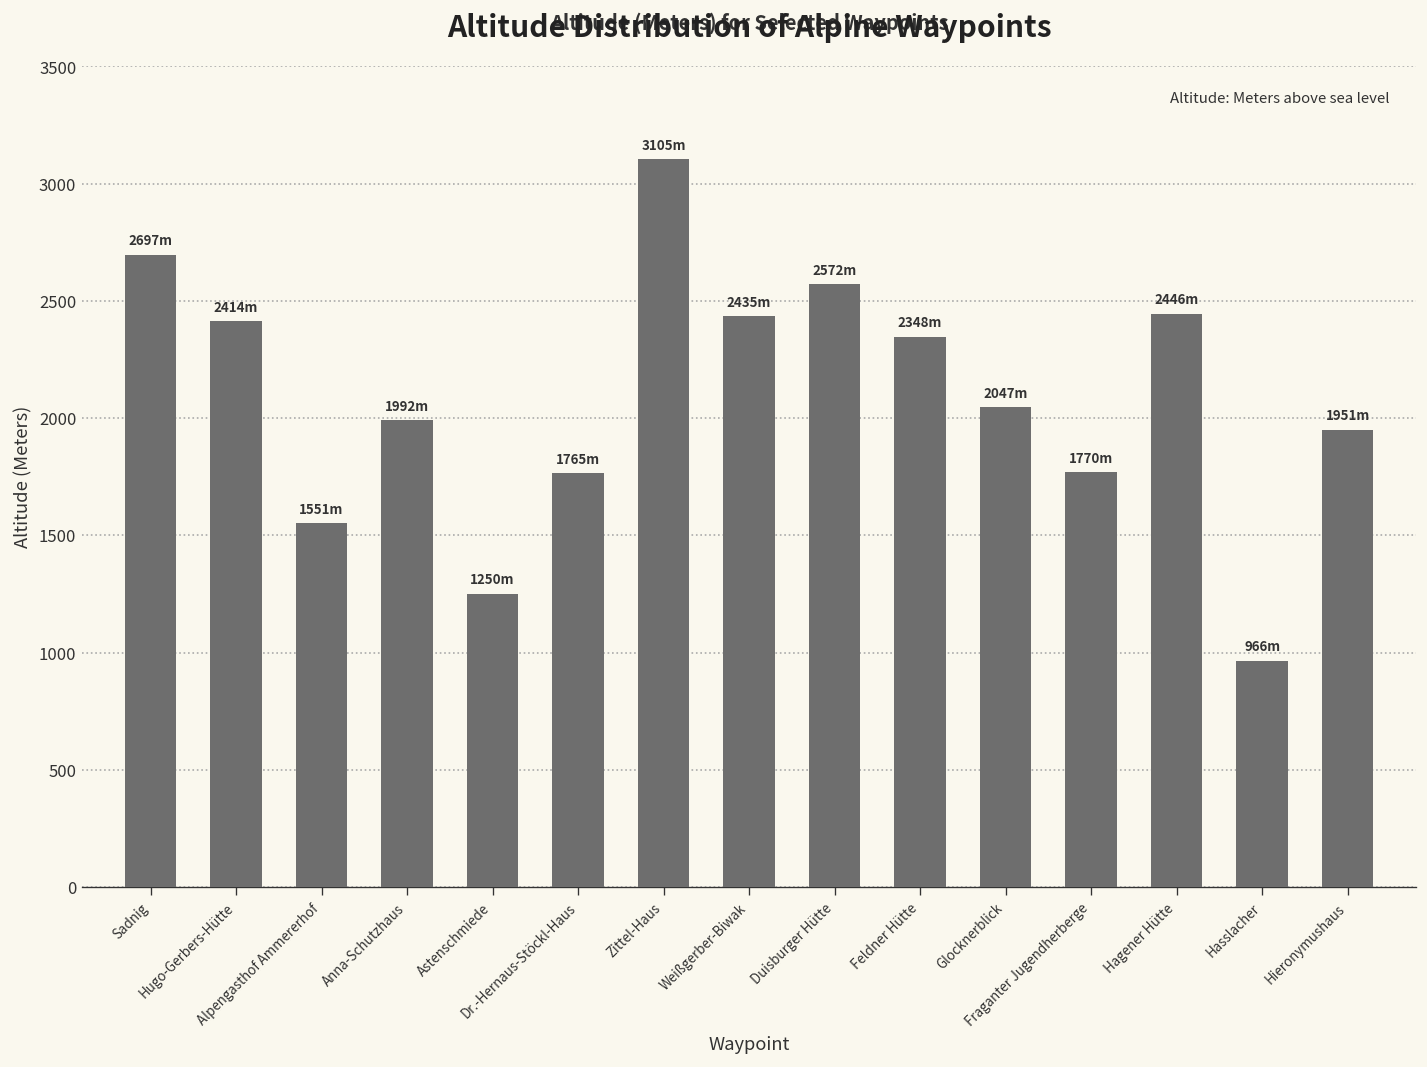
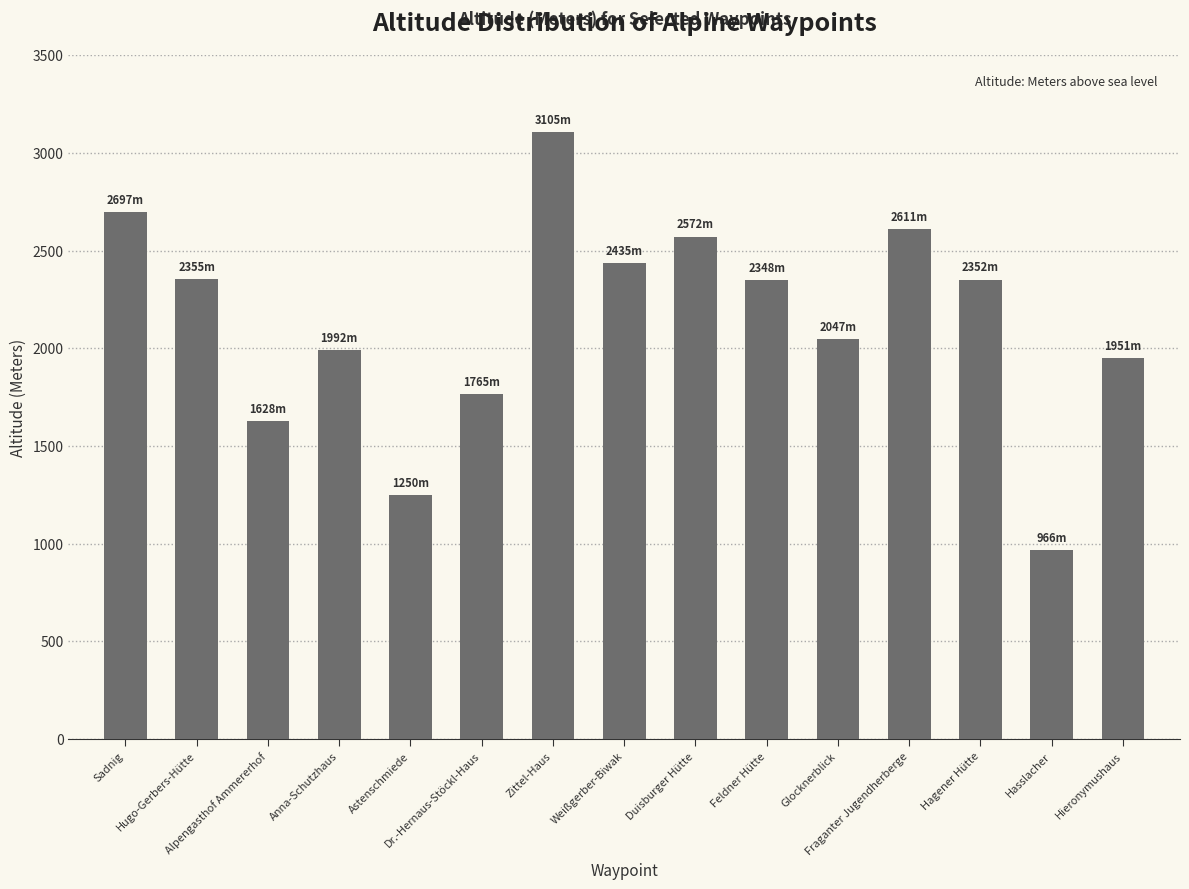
Hugo-Gerbers-Hütte: 2414m -> 2355m
Alpengasthof Ammererhof: 1551m -> 1628m
Fraganter Jugendherberge: 1770m -> 2611m
Hagener Hütte: 2446m -> 2352m
